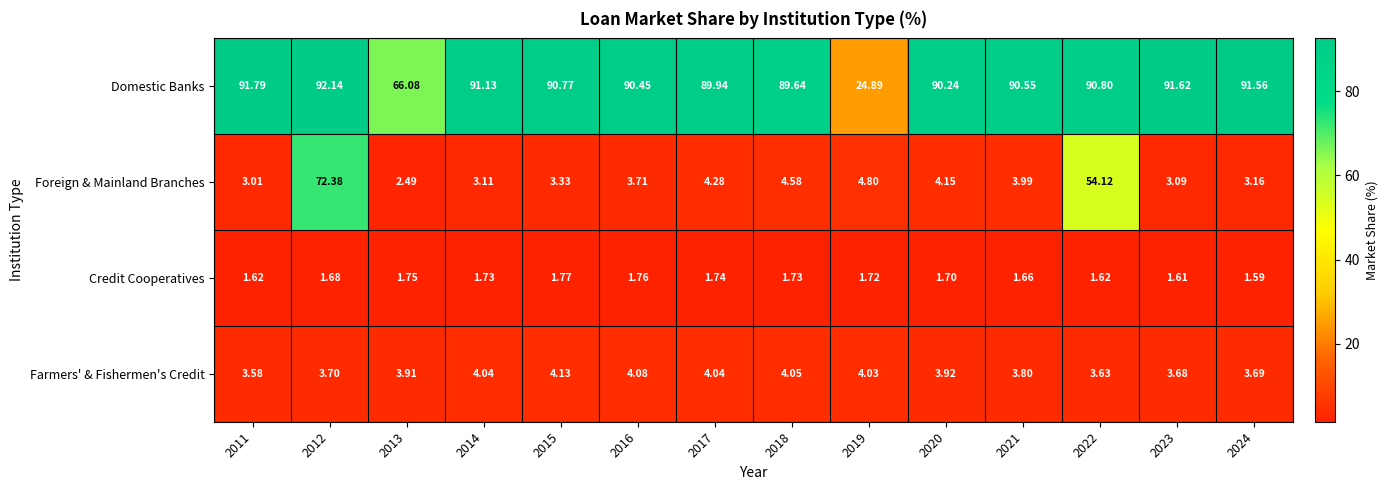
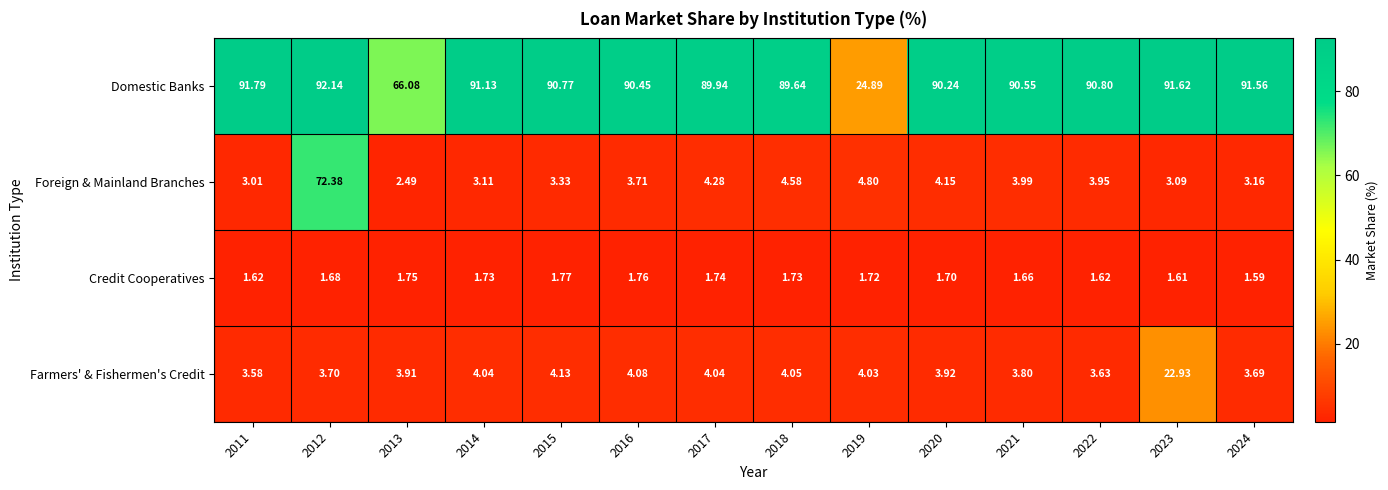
Foreign & Mainland Branches, 2022: 54.12 -> 3.95
Farmers' & Fishermen's Credit, 2023: 3.68 -> 22.93
